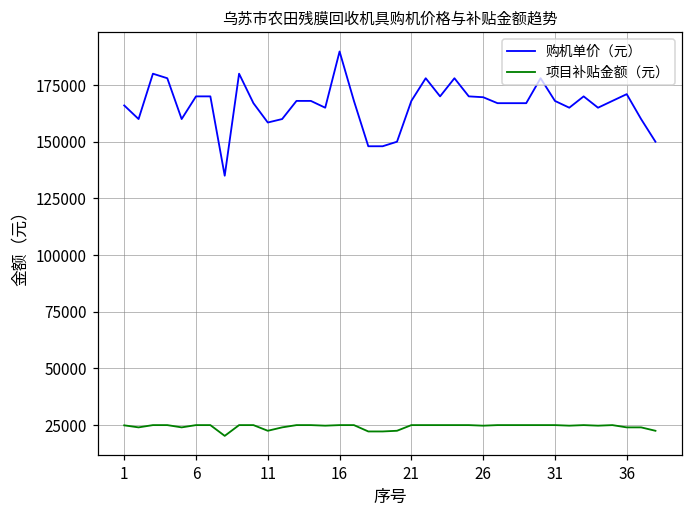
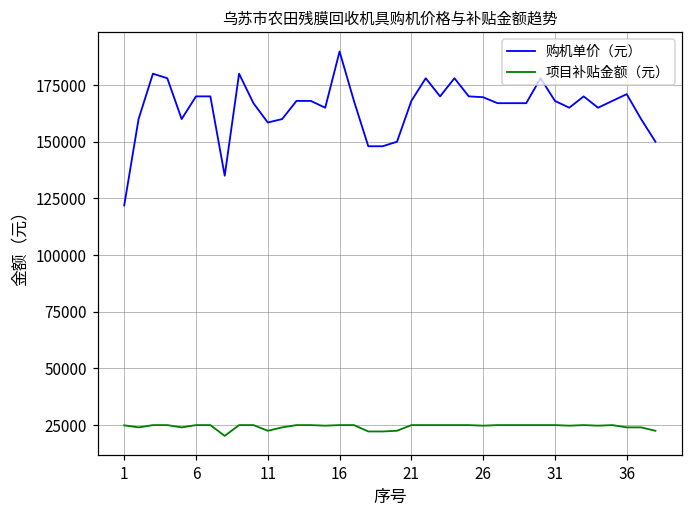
购机单价（元）, 1: 166000 -> 122000
